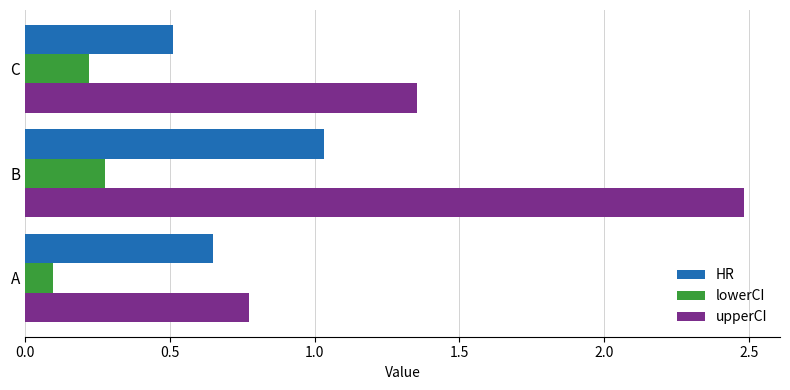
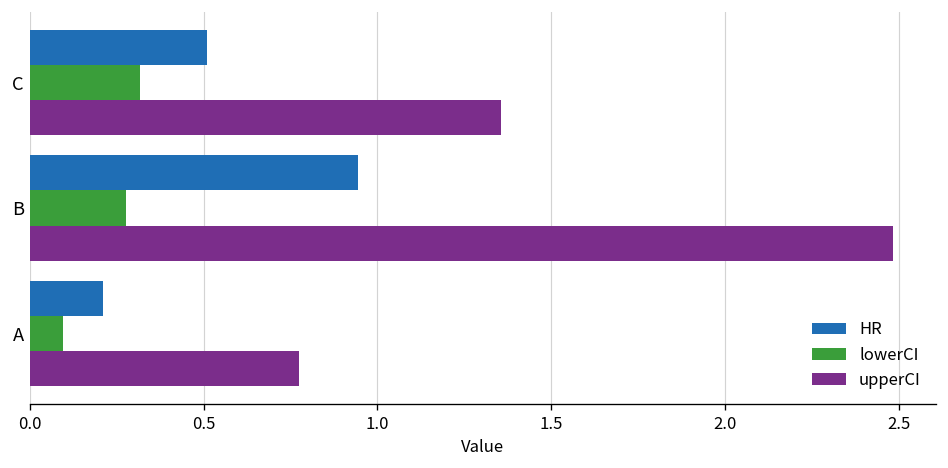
lowerCI, C: 0.22 -> 0.32
HR, B: 1.03 -> 0.94
HR, A: 0.65 -> 0.21
